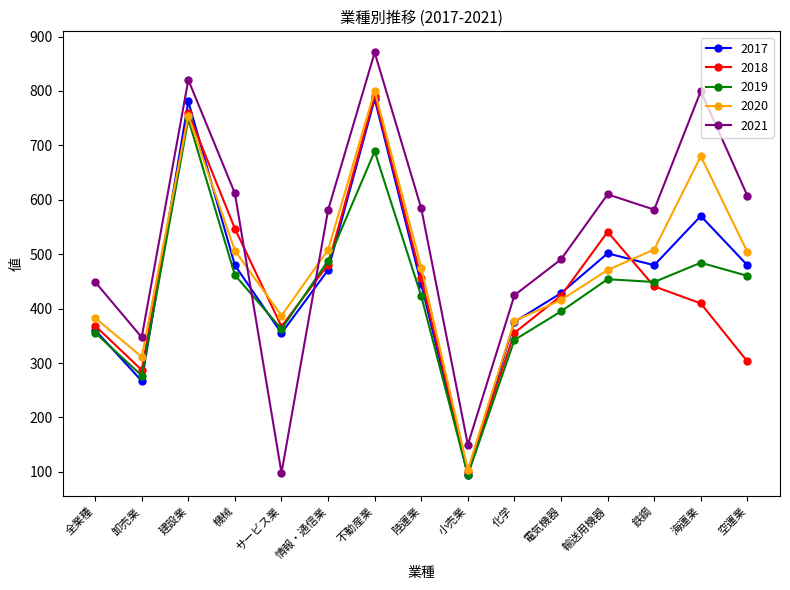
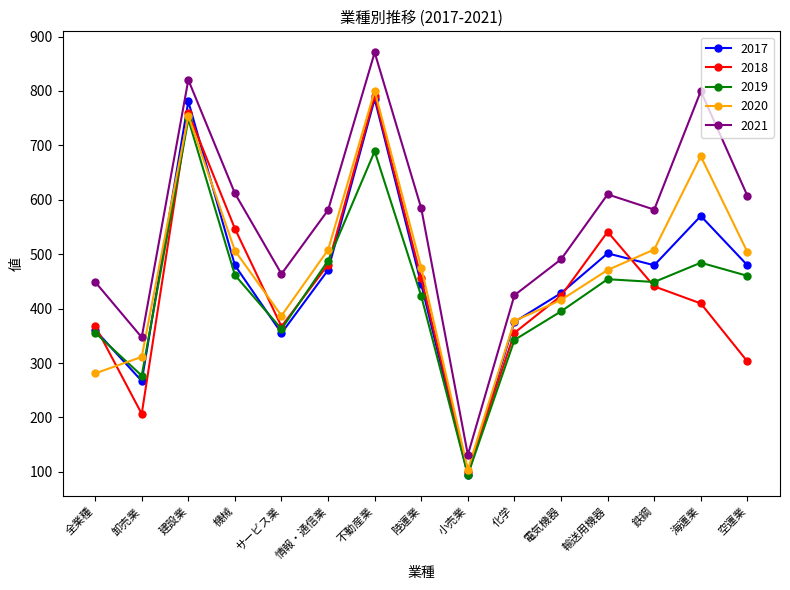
2020, 全業種: 380 -> 280
2018, 卸売業: 290 -> 210
2021, サービス業: 100 -> 460
2021, 小売業: 150 -> 130
